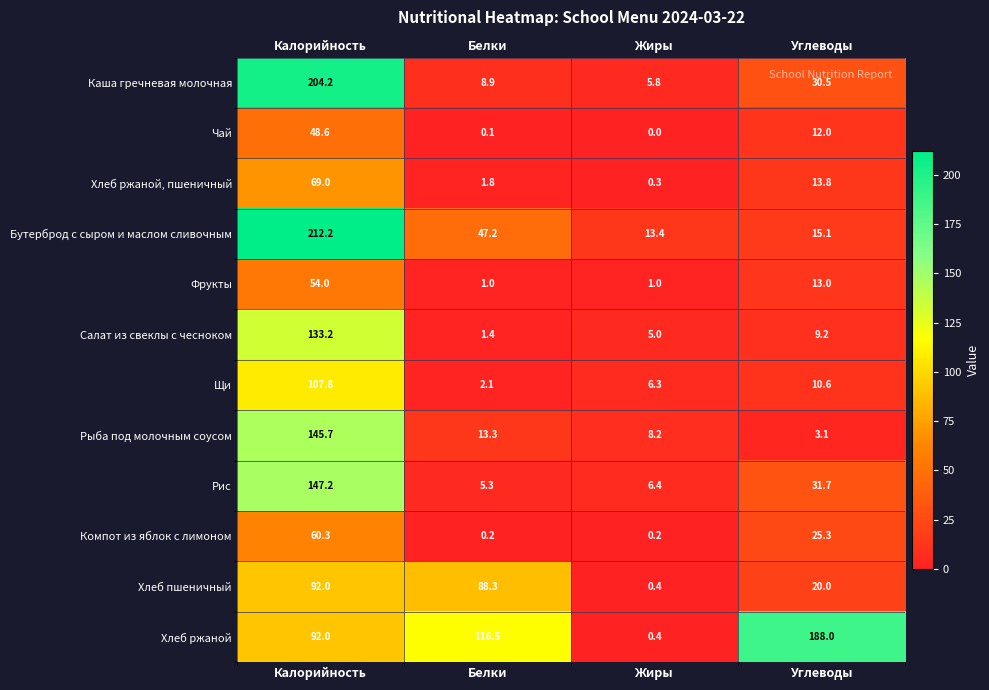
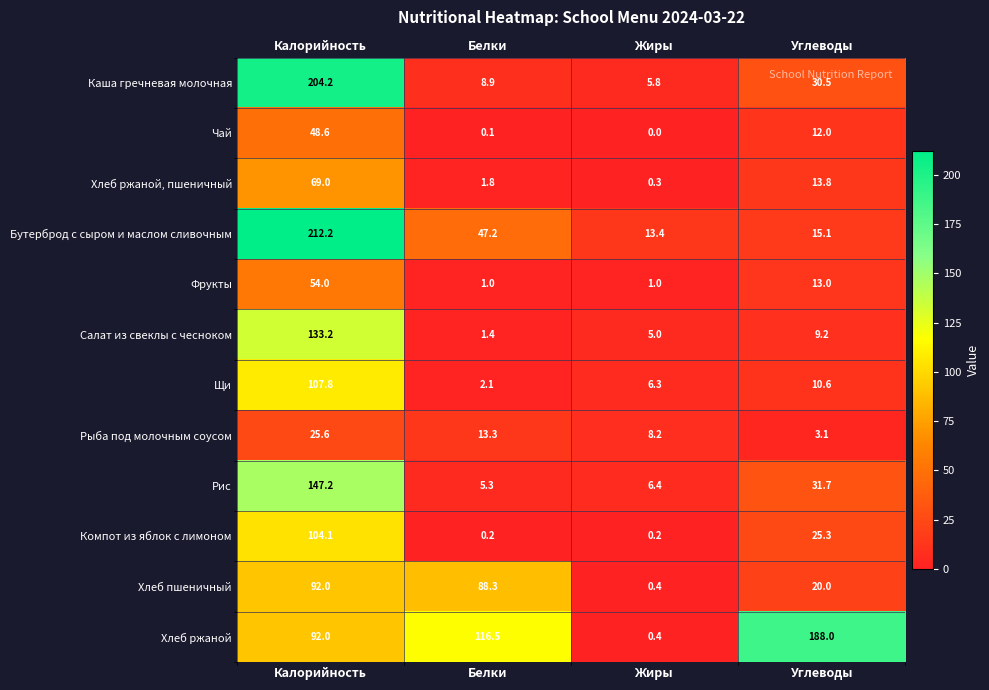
Рыба под молочным соусом, Калорийность: 145.7 -> 25.6
Компот из яблок с лимоном, Калорийность: 60.3 -> 104.1
